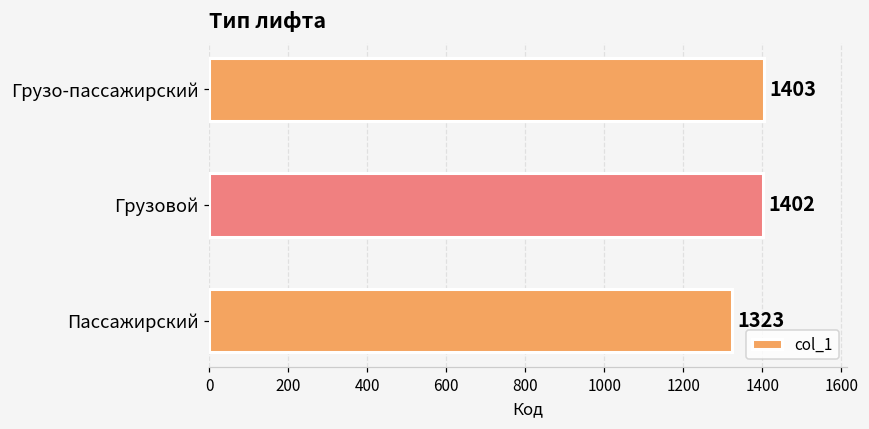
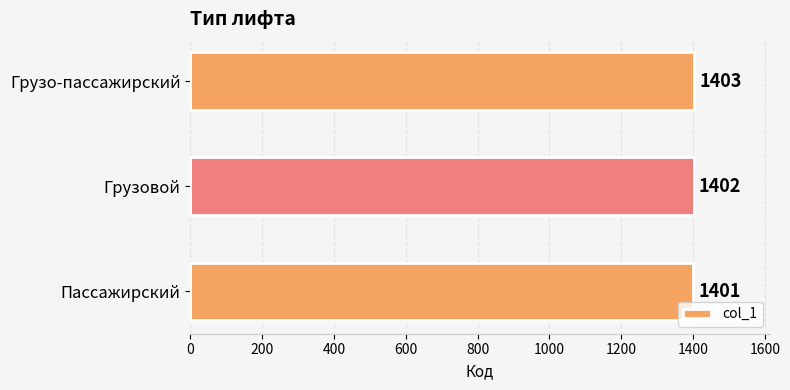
Пассажирский: 1323 -> 1401
